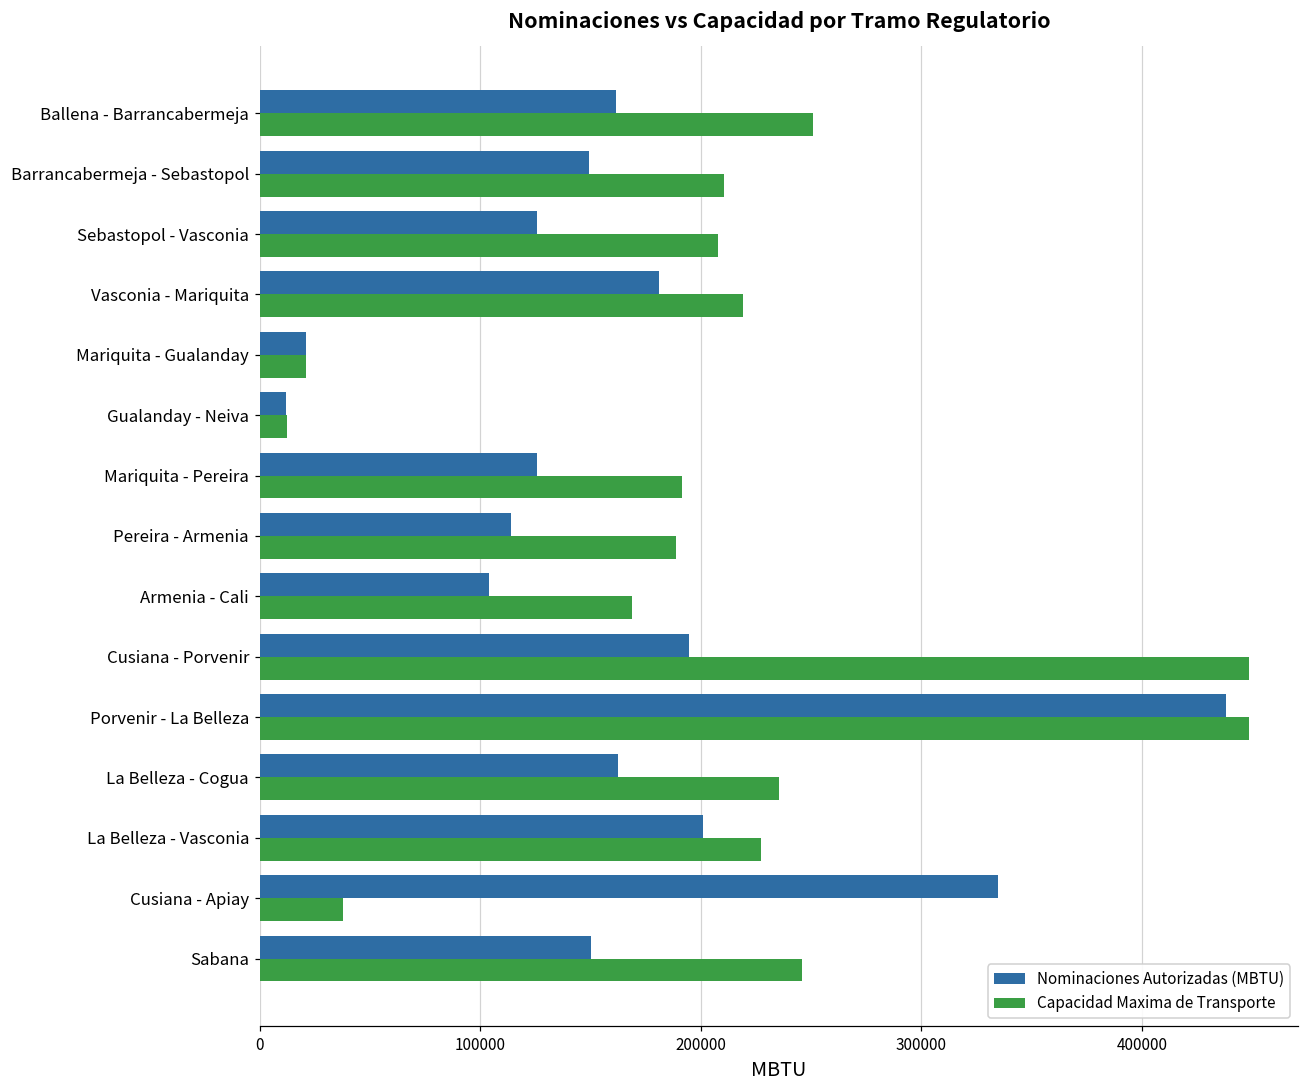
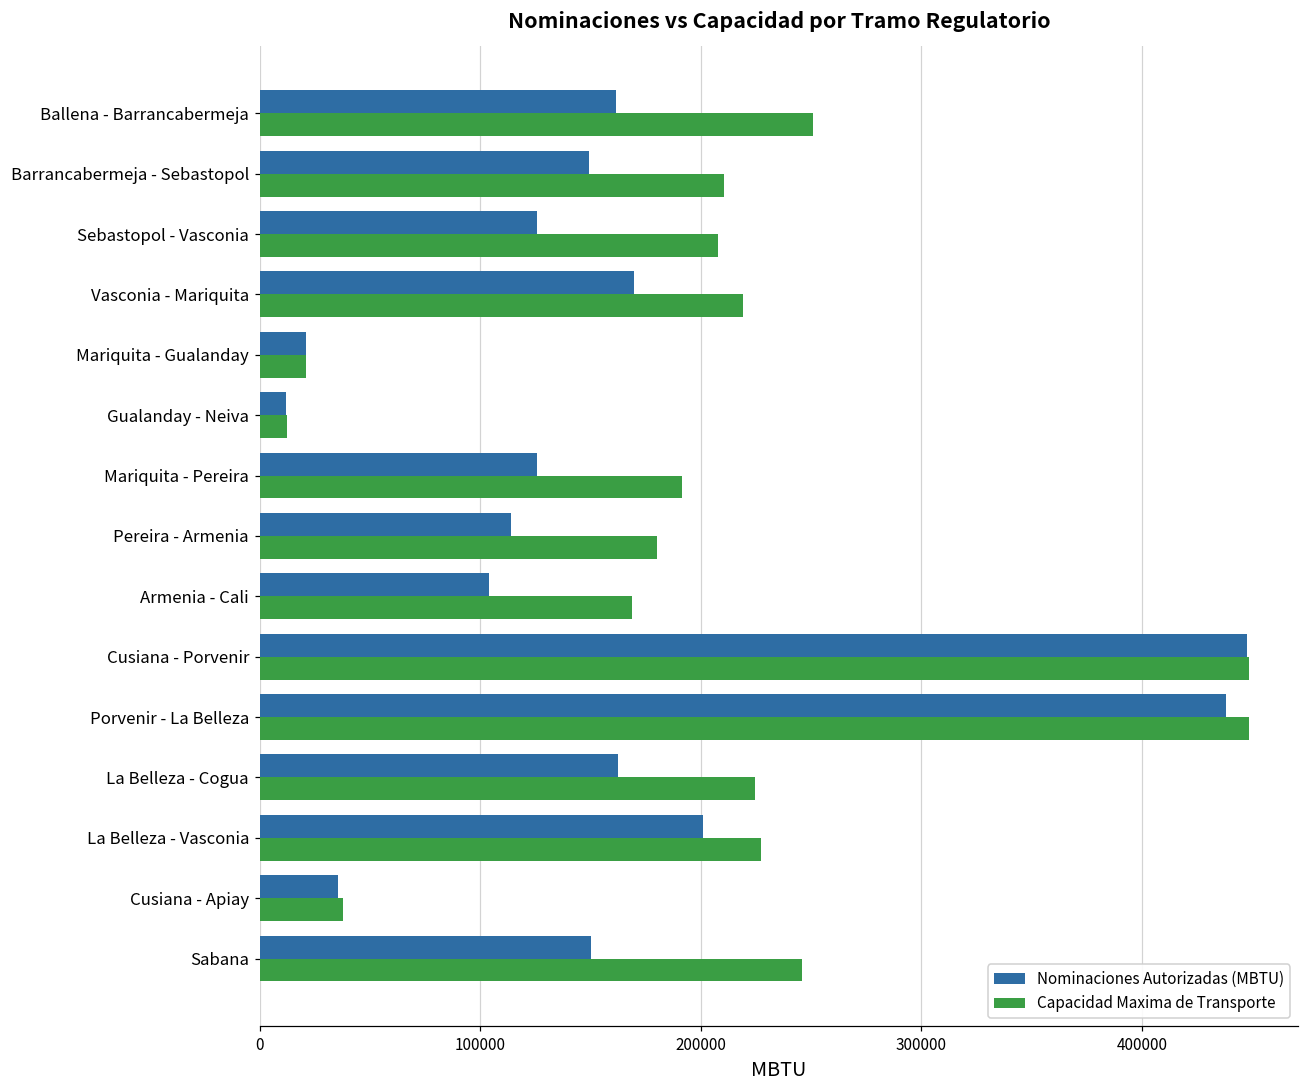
Nominaciones Autorizadas (MBTU), Vasconia - Mariquita: 181000 -> 169000
Capacidad Maxima de Transporte, Pereira - Armenia: 189000 -> 180000
Nominaciones Autorizadas (MBTU), Cusiana - Porvenir: 195000 -> 448000
Capacidad Maxima de Transporte, La Belleza - Cogua: 235000 -> 225000
Nominaciones Autorizadas (MBTU), Cusiana - Apiay: 335000 -> 35000
